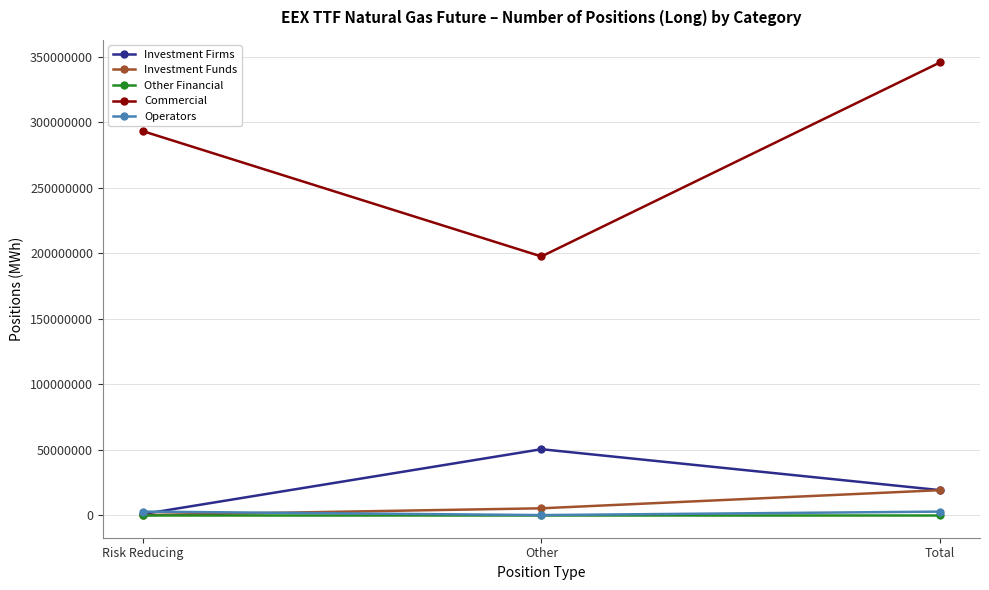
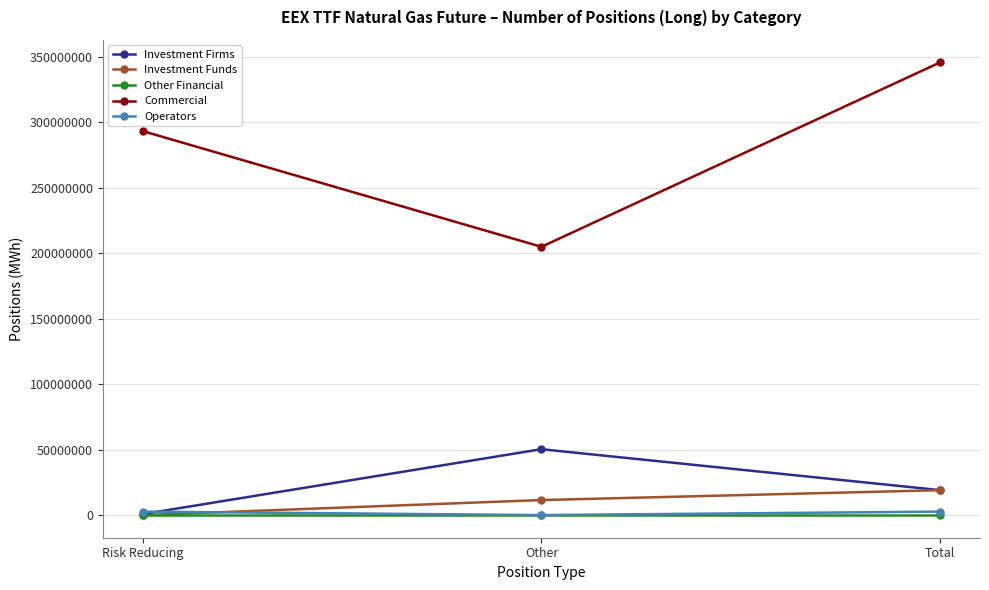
Investment Funds, Other: 5000000 -> 11000000
Commercial, Other: 198000000 -> 205000000
